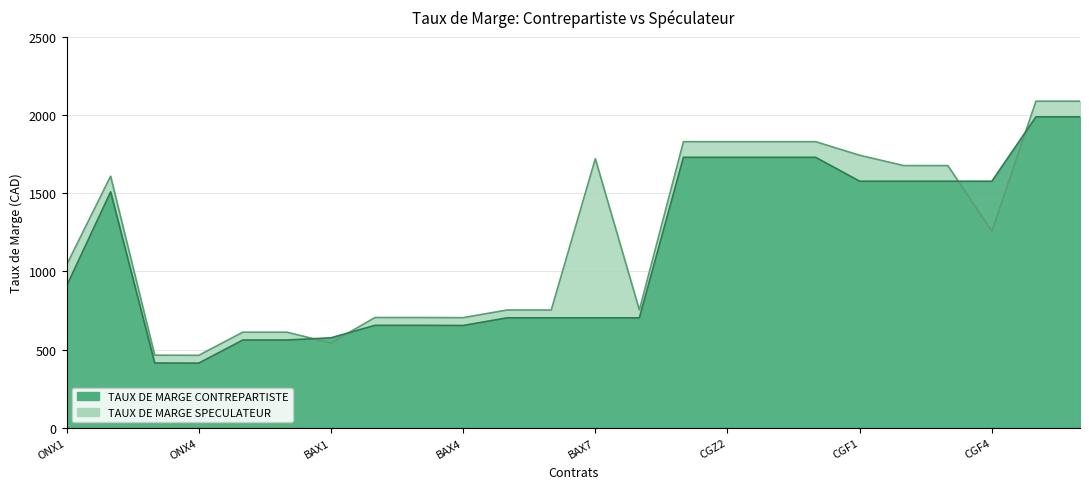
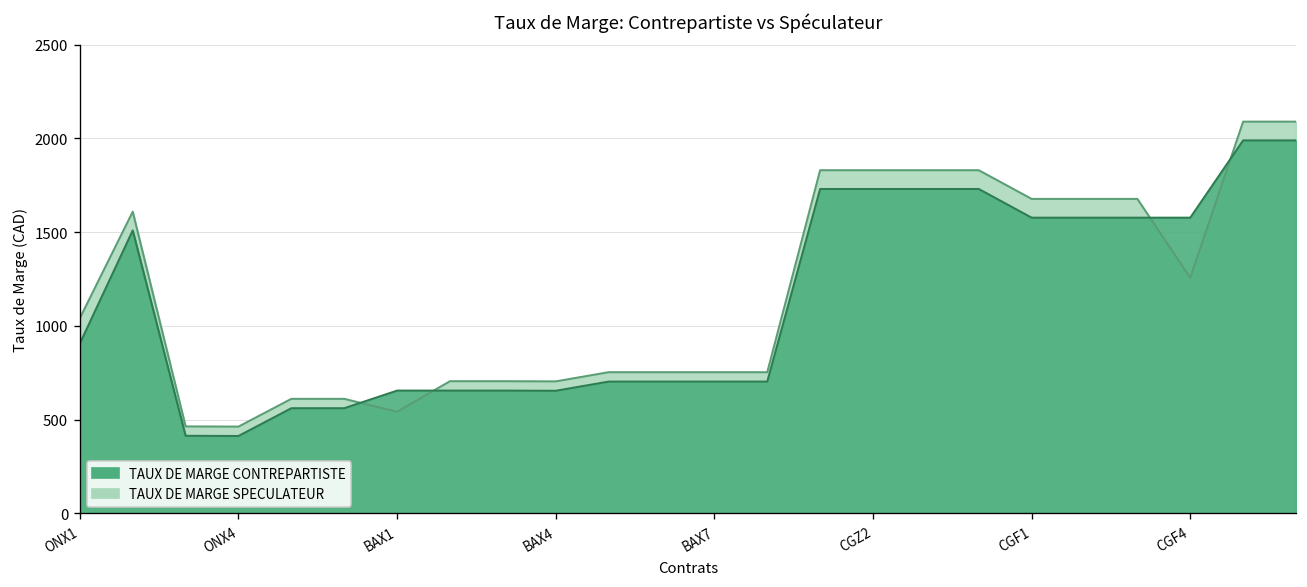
TAUX DE MARGE CONTREPARTISTE, BAX1: 580 -> 660
TAUX DE MARGE SPECULATEUR, BAX7: 1720 -> 750
TAUX DE MARGE SPECULATEUR, CGF1: 1740 -> 1680
